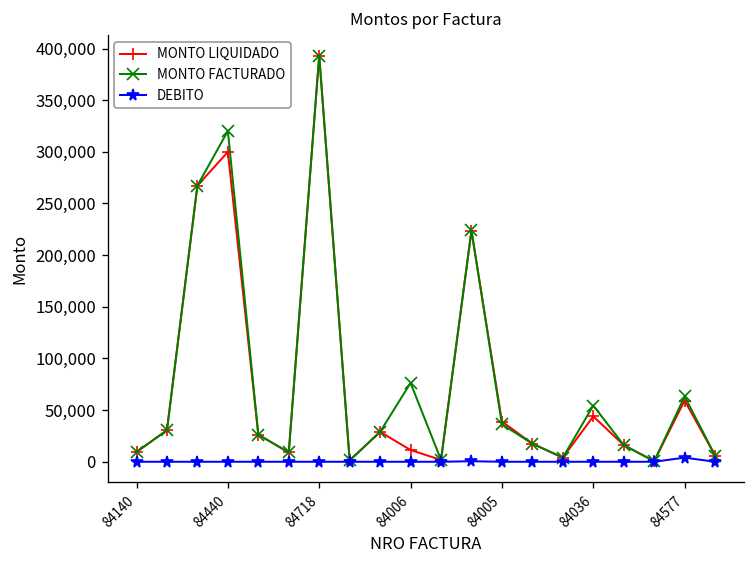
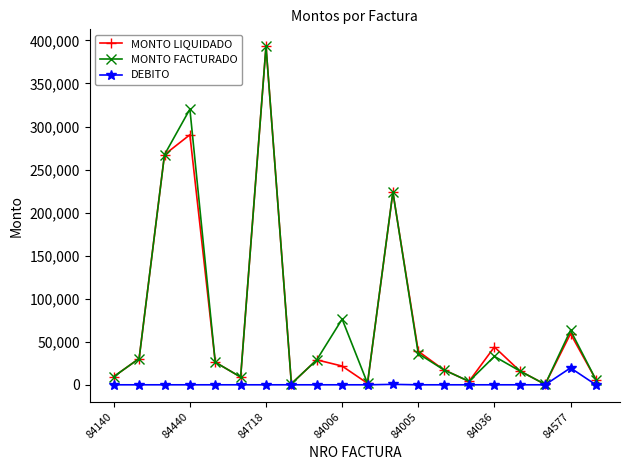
MONTO LIQUIDADO, 84440: 300,000 -> 290,000
MONTO LIQUIDADO, 84006: 10,000 -> 20,000
MONTO FACTURADO, 84036: 50,000 -> 30,000
DEBITO, 84577: 0 -> 20,000
